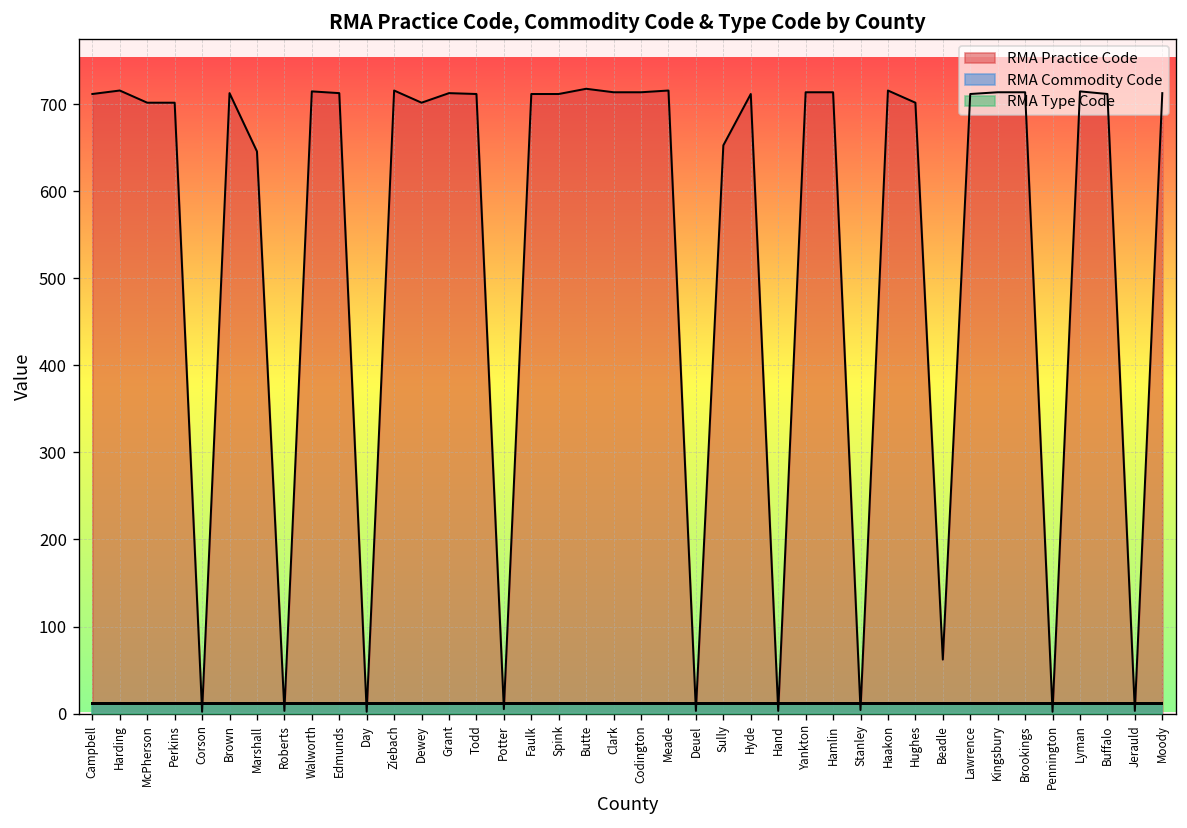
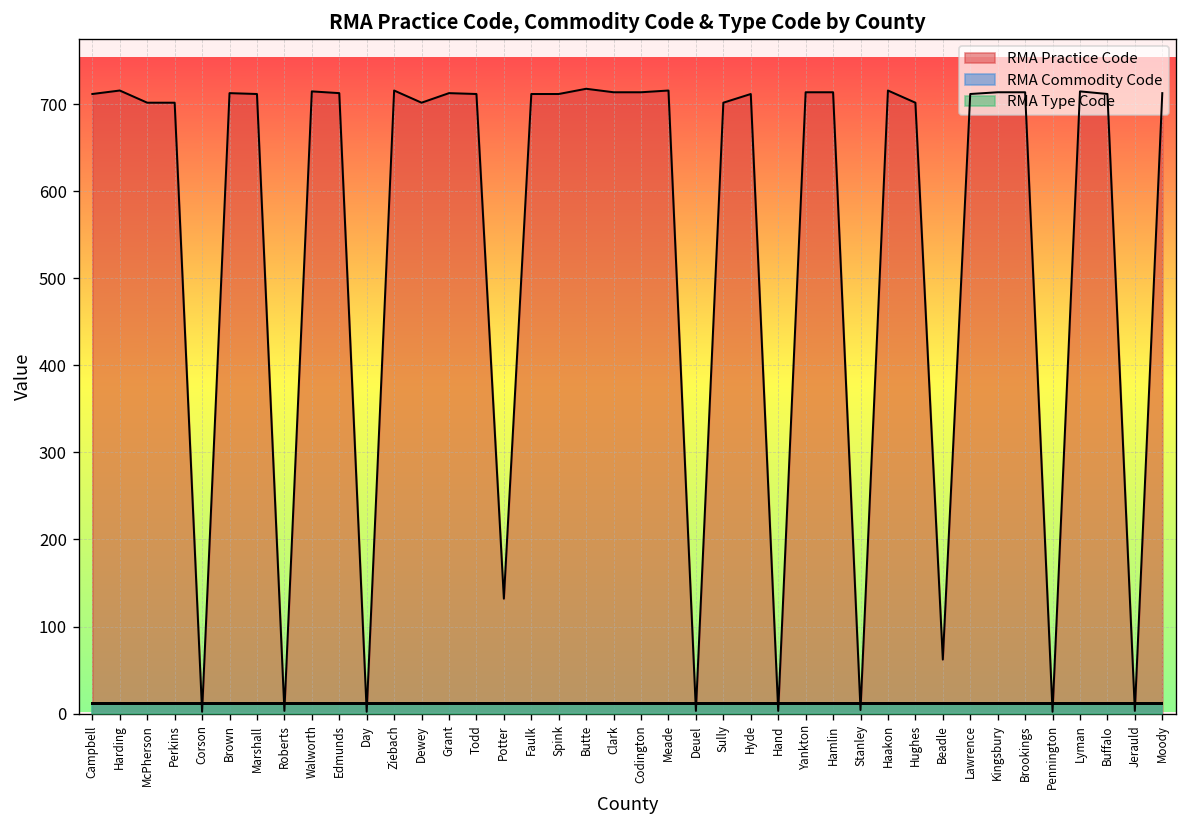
RMA Practice Code, Marshall: 650 -> 710
RMA Practice Code, Potter: 10 -> 130
RMA Practice Code, Sully: 650 -> 700
